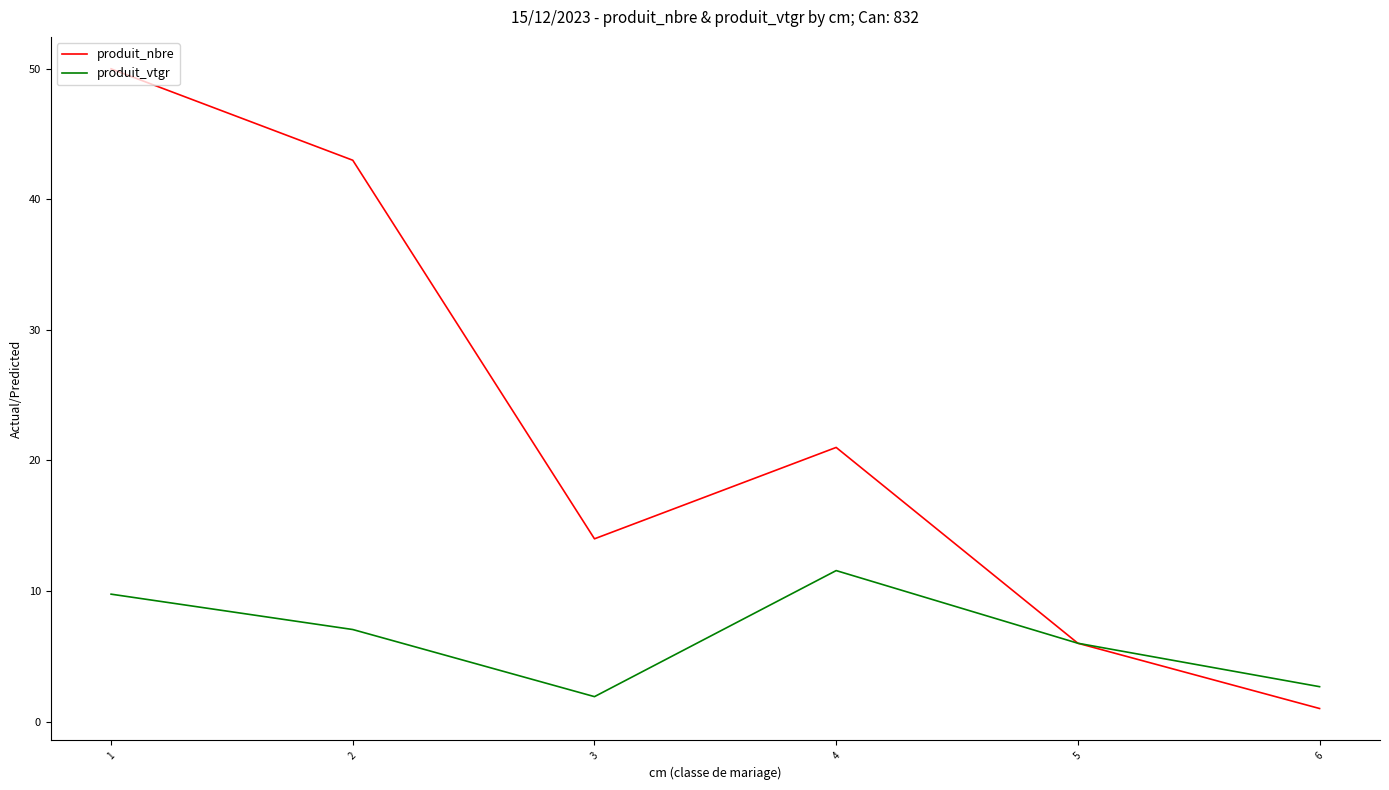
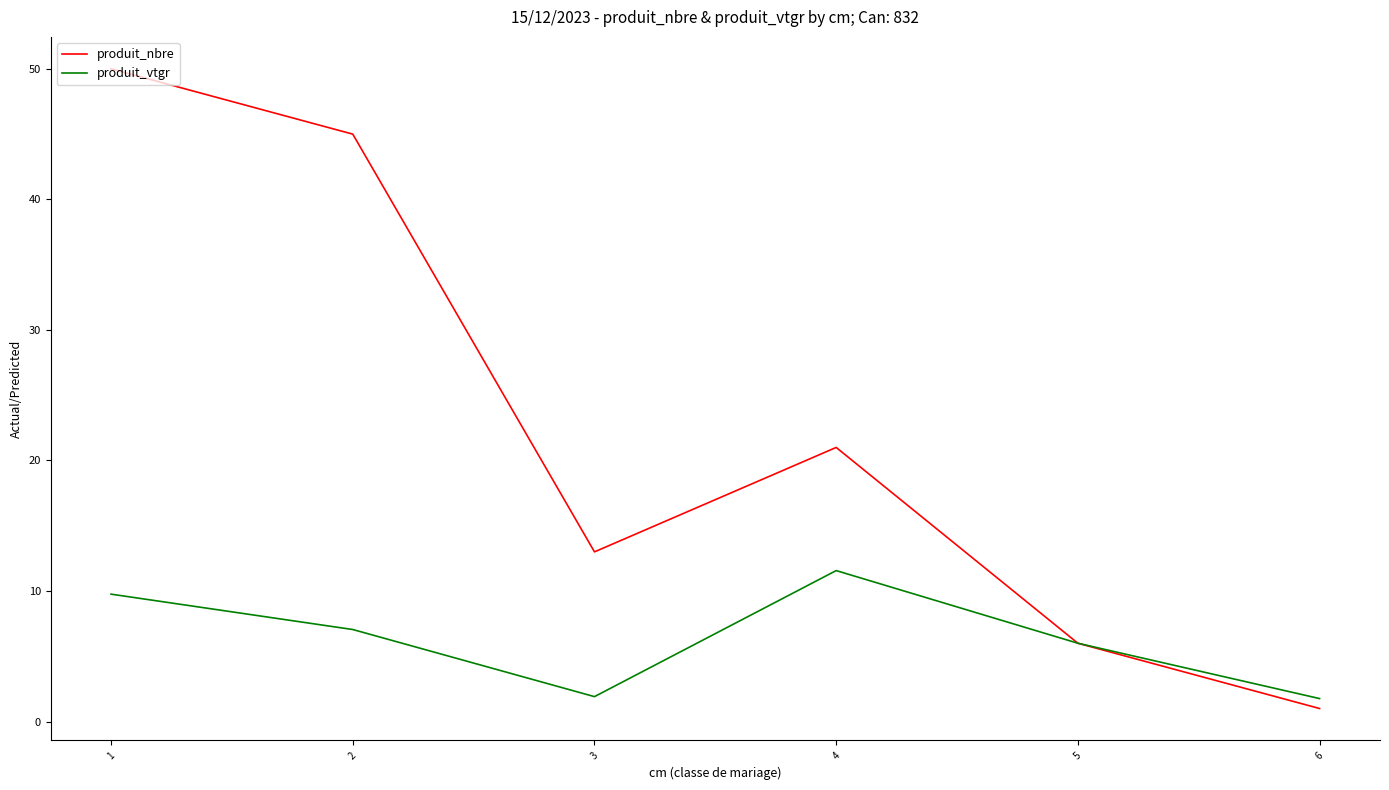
produit_nbre, 2: 43 -> 45
produit_nbre, 3: 14 -> 13
produit_vtgr, 6: 2.7 -> 1.8
